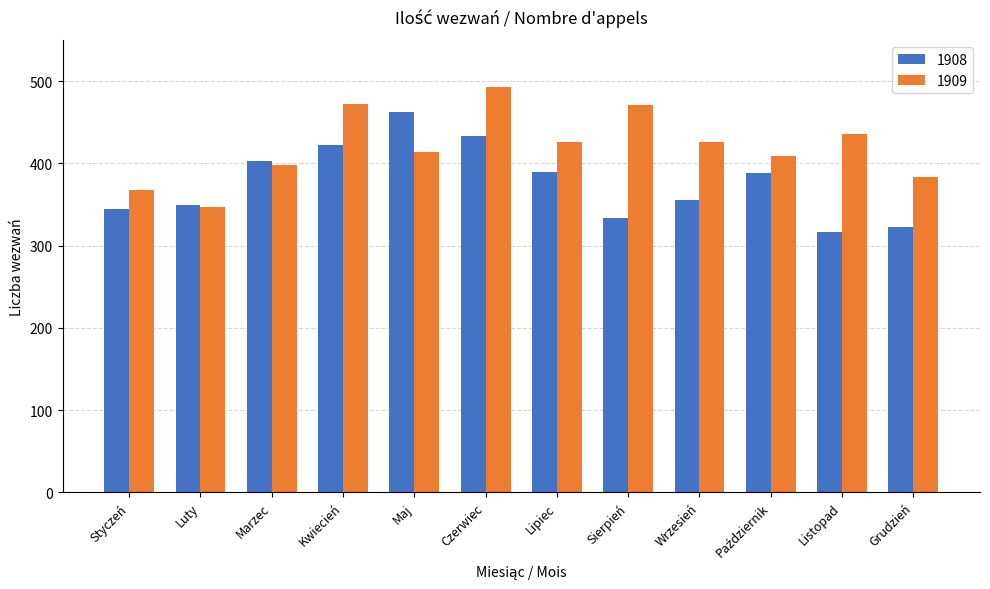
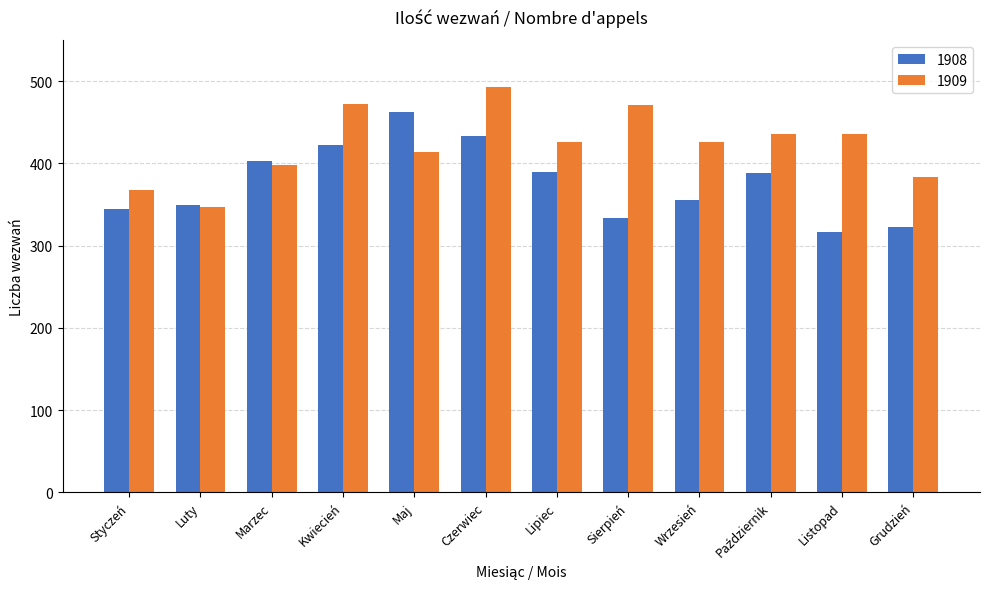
1909, Październik: 410 -> 440
